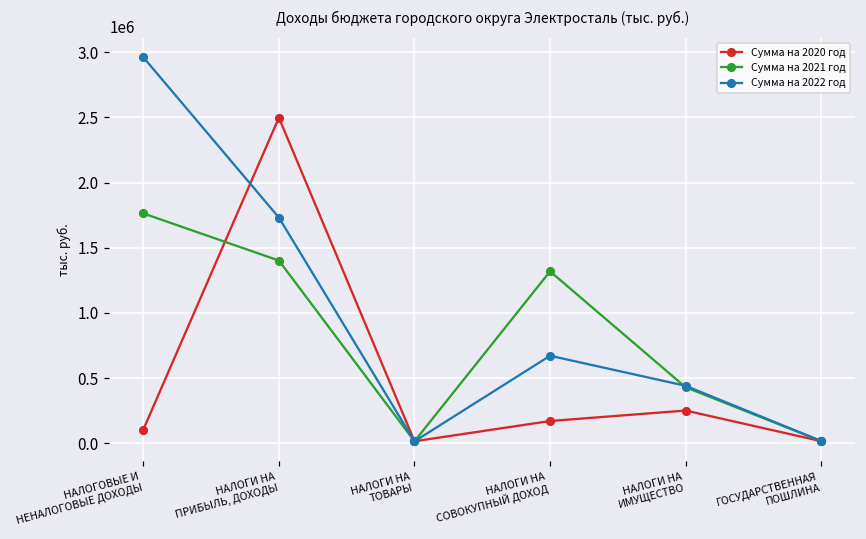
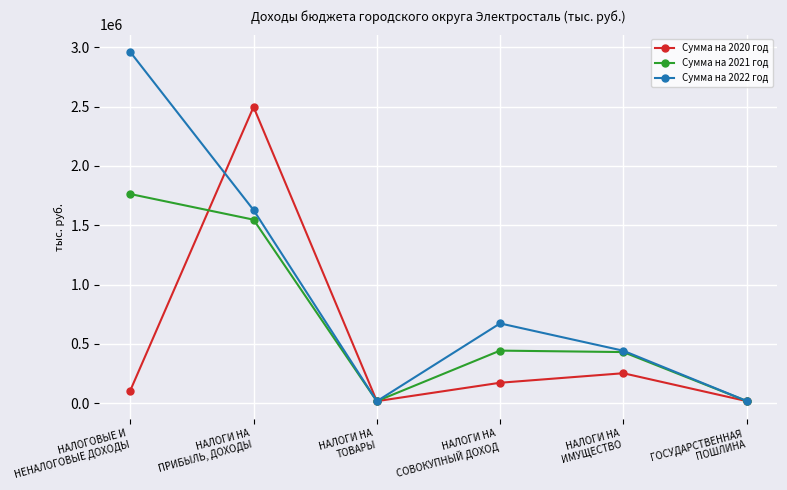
Сумма на 2021 год, НАЛОГИ НА ПРИБЫЛЬ, ДОХОДЫ: 1400000 -> 1550000
Сумма на 2022 год, НАЛОГИ НА ПРИБЫЛЬ, ДОХОДЫ: 1730000 -> 1630000
Сумма на 2021 год, НАЛОГИ НА СОВОКУПНЫЙ ДОХОД: 1320000 -> 440000
